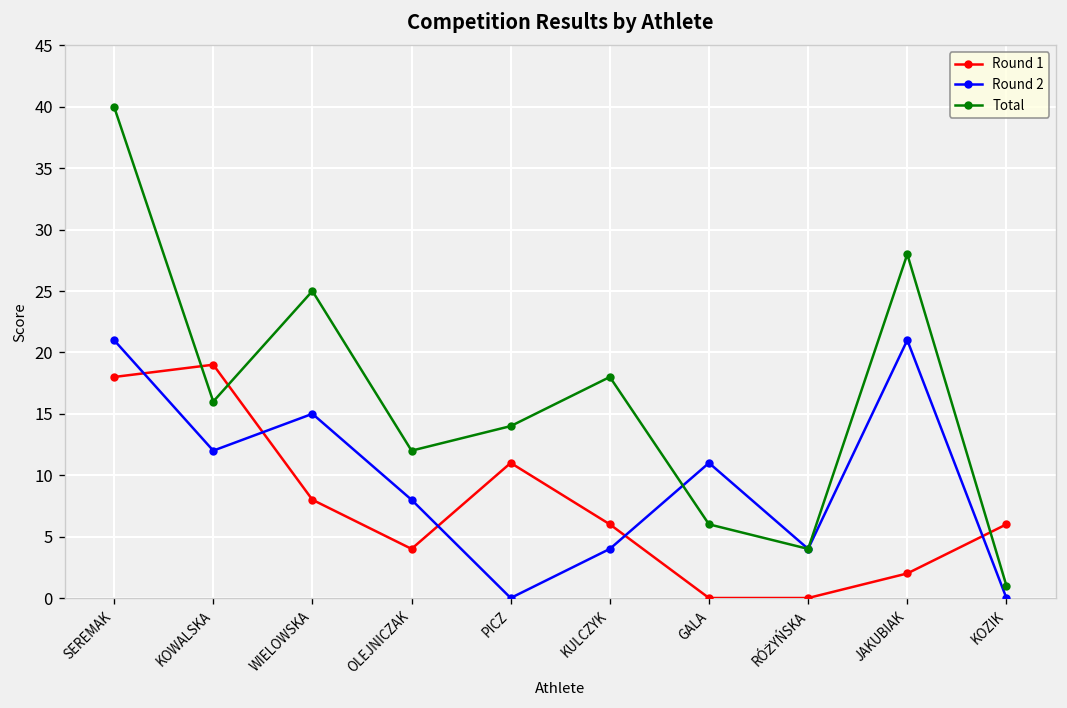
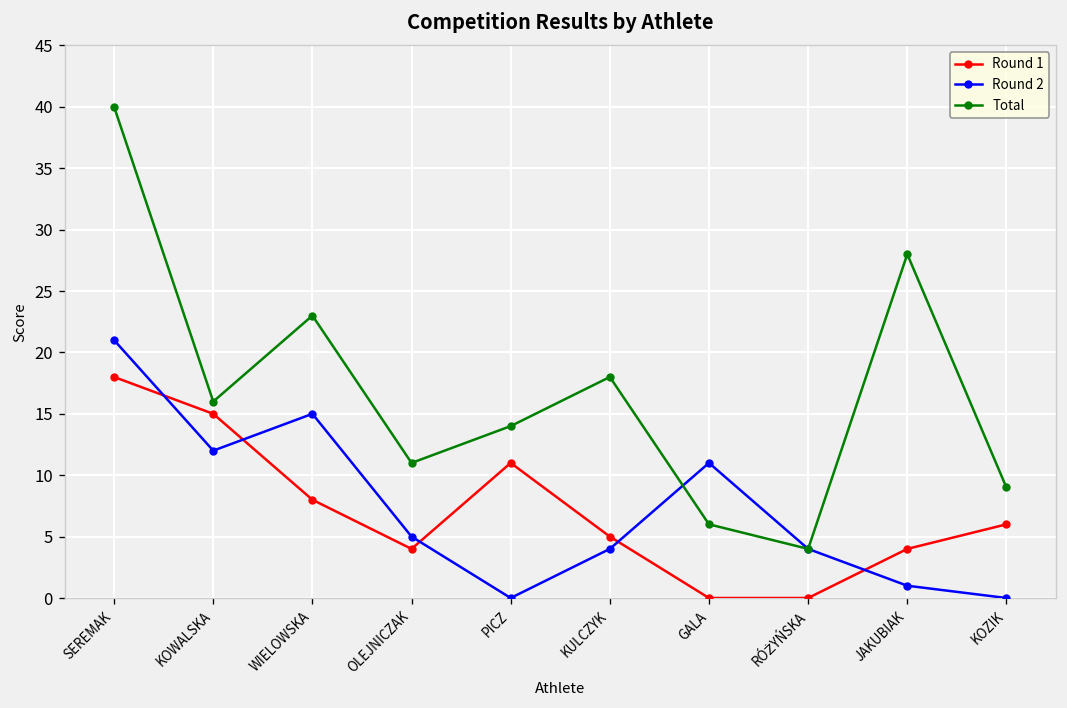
Round 1, KOWALSKA: 19 -> 15
Total, WIELOWSKA: 25 -> 23
Round 2, OLEJNICZAK: 8 -> 5
Total, OLEJNICZAK: 12 -> 11
Round 1, KULCZYK: 6 -> 5
Round 1, JAKUBIAK: 2 -> 4
Round 2, JAKUBIAK: 21 -> 1
Total, KOZIK: 1 -> 9
